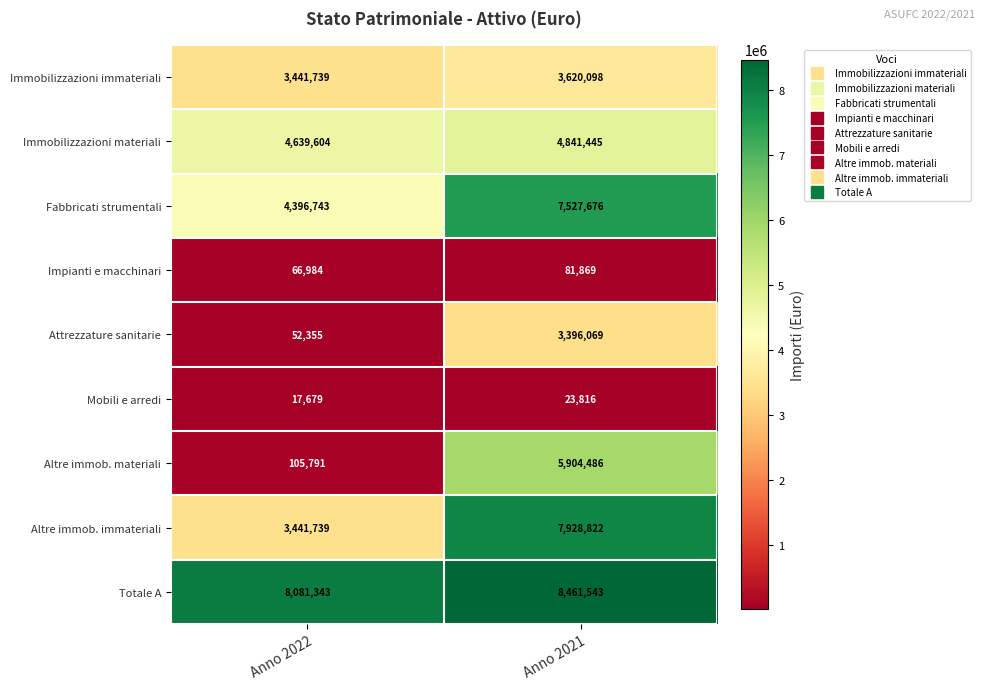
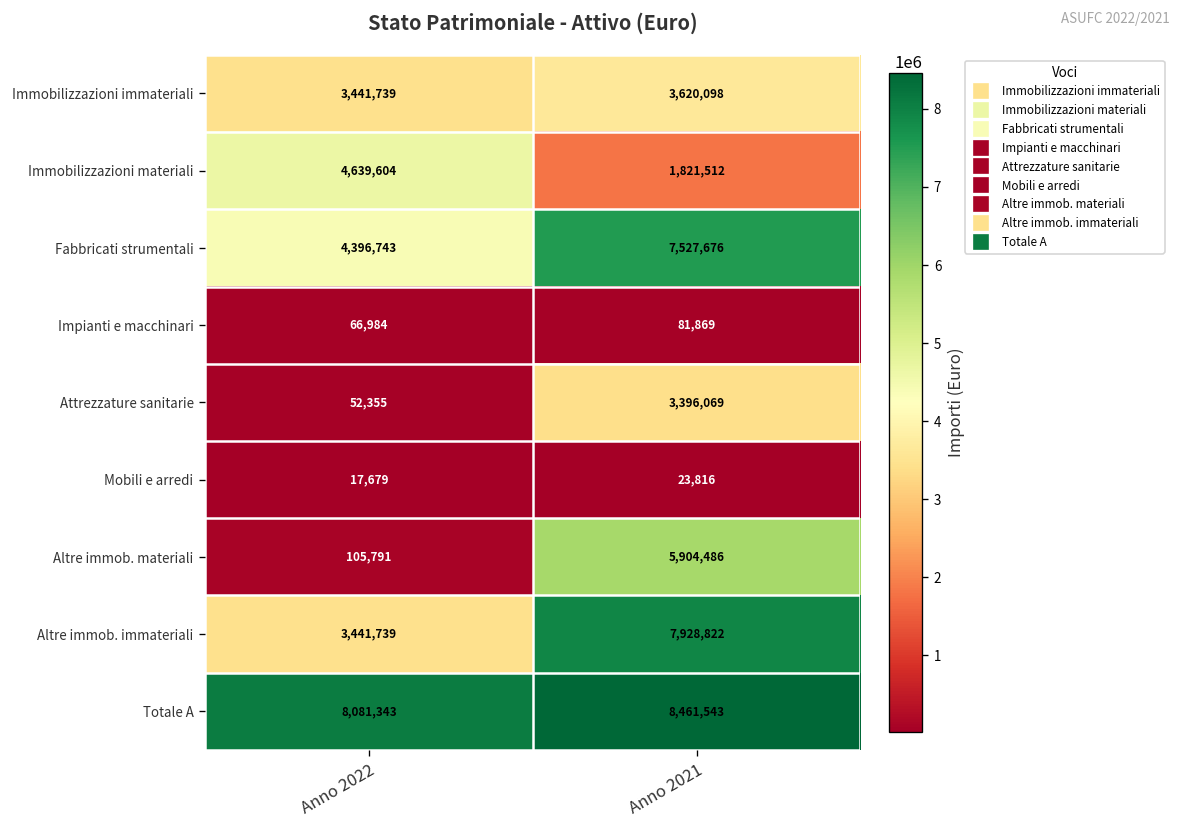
Immobilizzazioni materiali, Anno 2021: 4,841,445 -> 1,821,512
